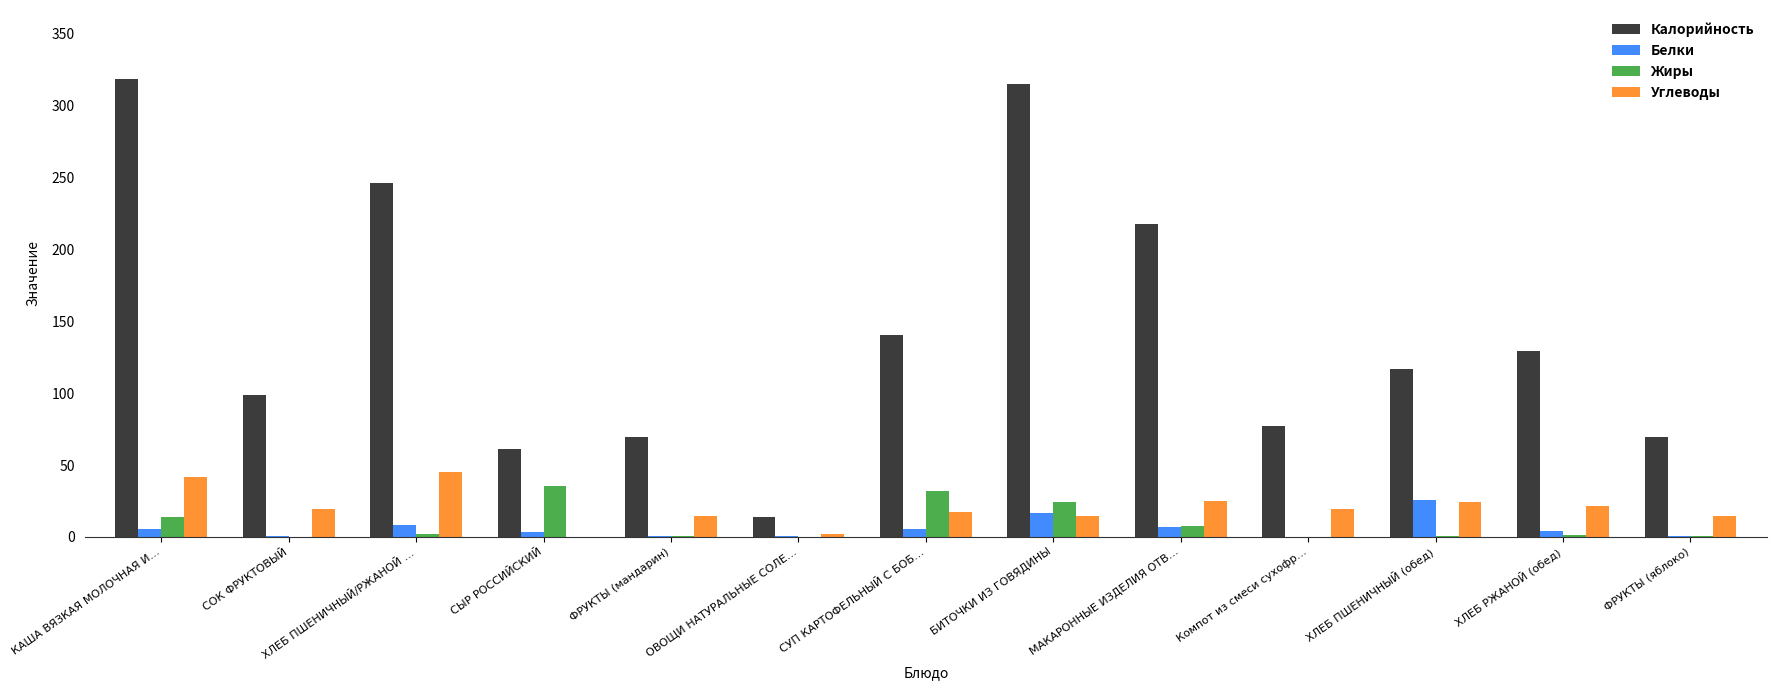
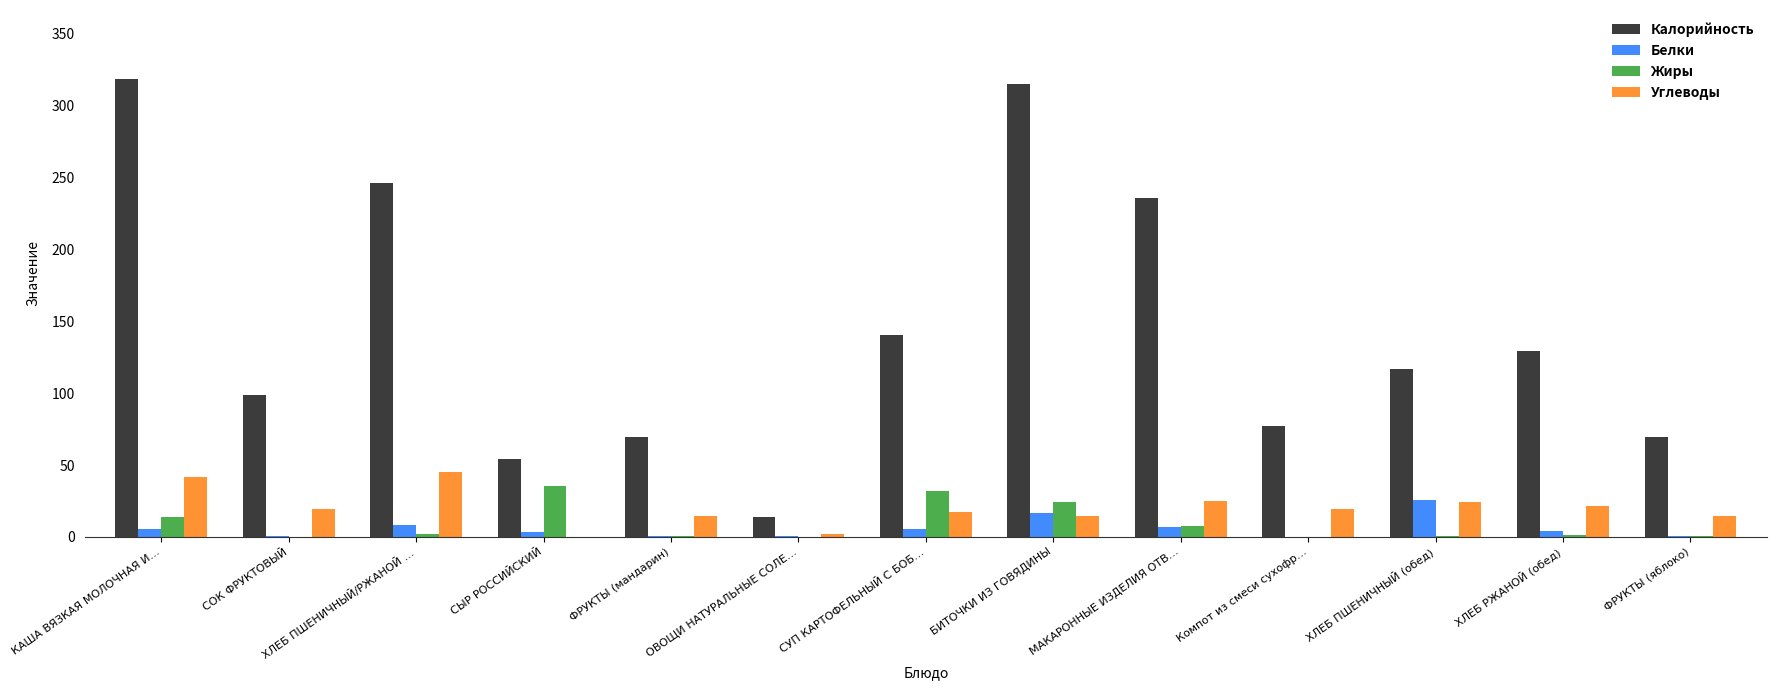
Калорийность, СЫР РОССИЙСКИЙ: 61 -> 54
Калорийность, МАКАРОННЫЕ ИЗДЕЛИЯ ОТВ…: 218 -> 236
